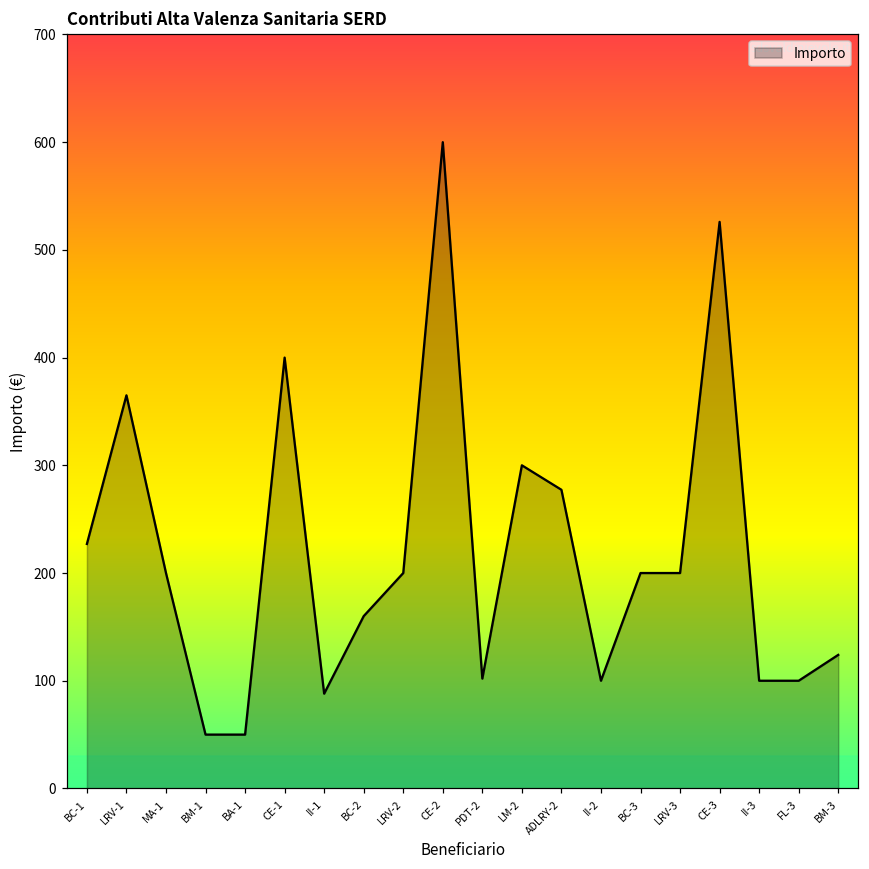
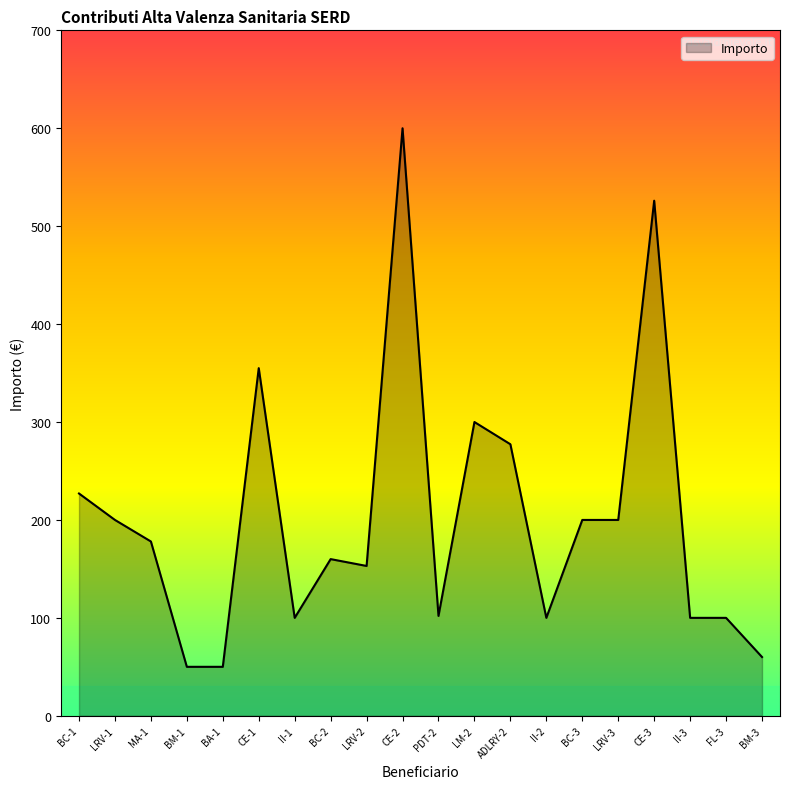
LRV-1: 370 -> 200
MA-1: 200 -> 180
CE-1: 400 -> 360
II-1: 90 -> 100
LRV-2: 200 -> 150
BM-3: 120 -> 60
